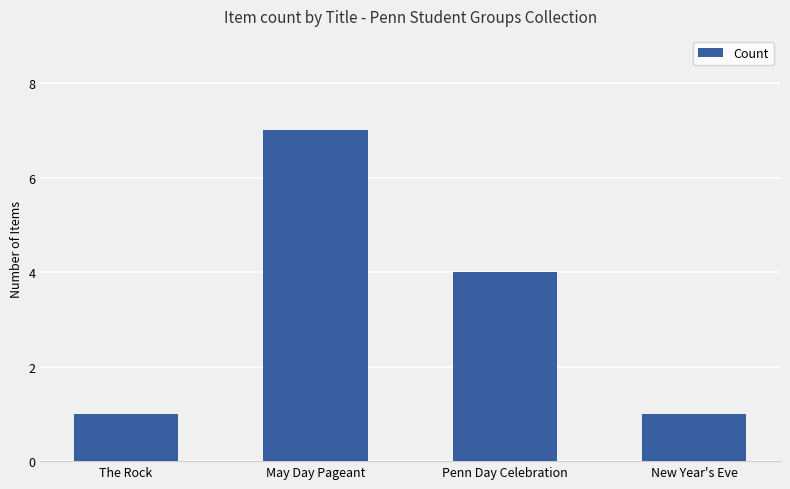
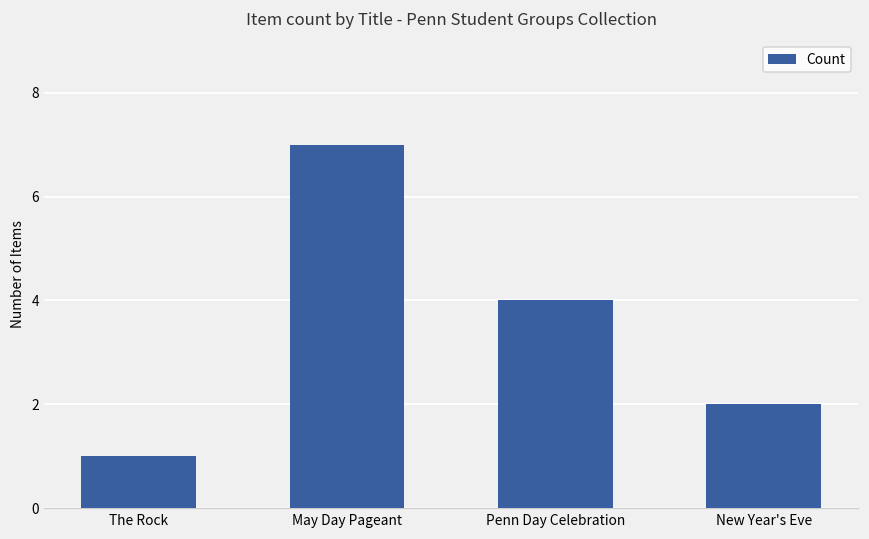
New Year's Eve: 1 -> 2
